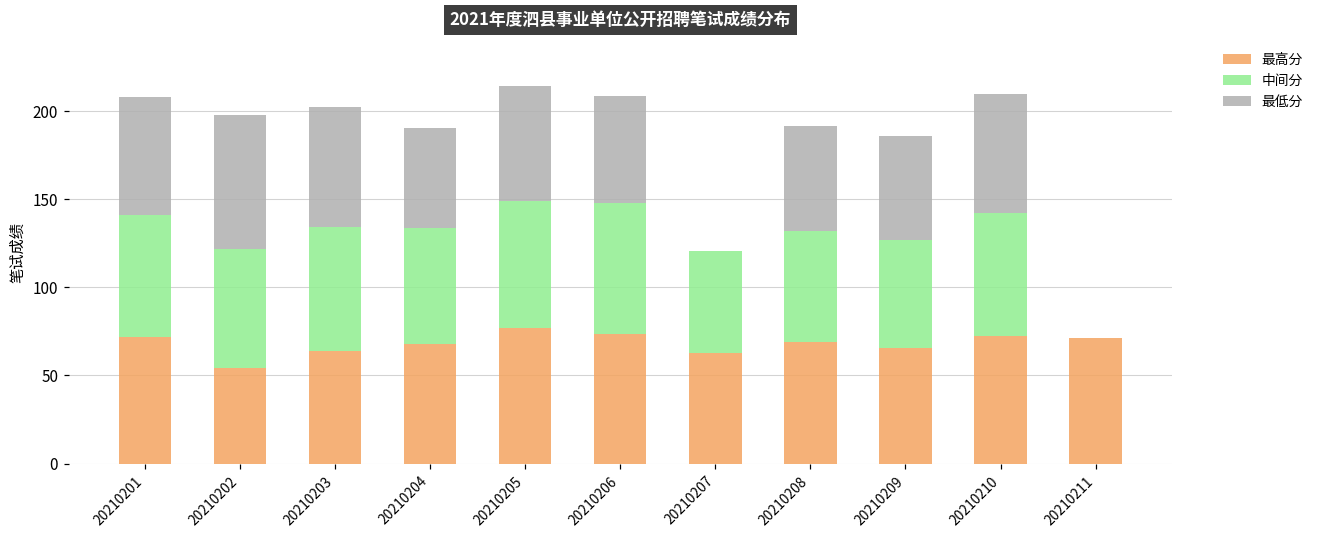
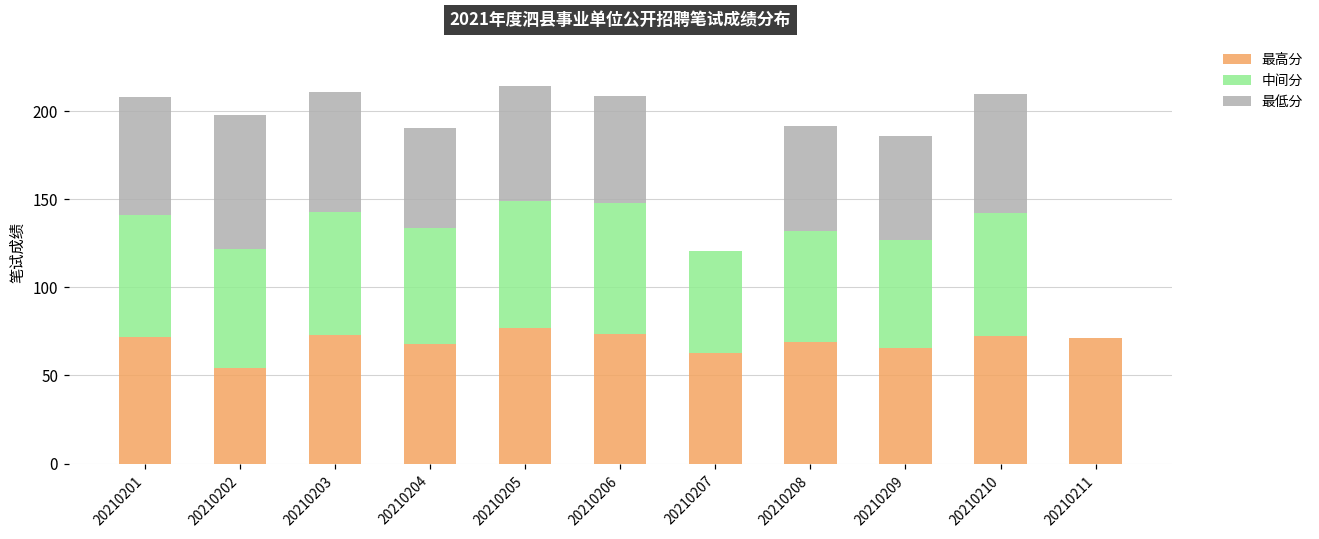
最高分, 20210203: 64 -> 73
